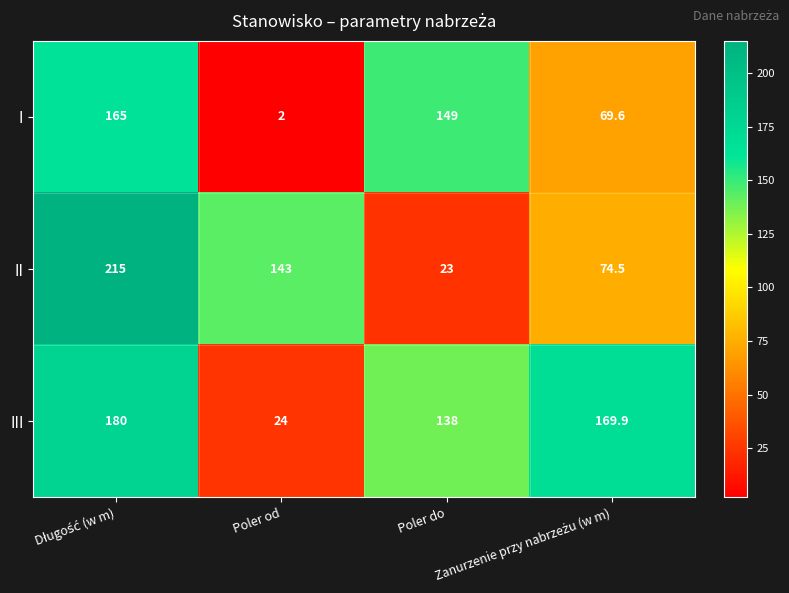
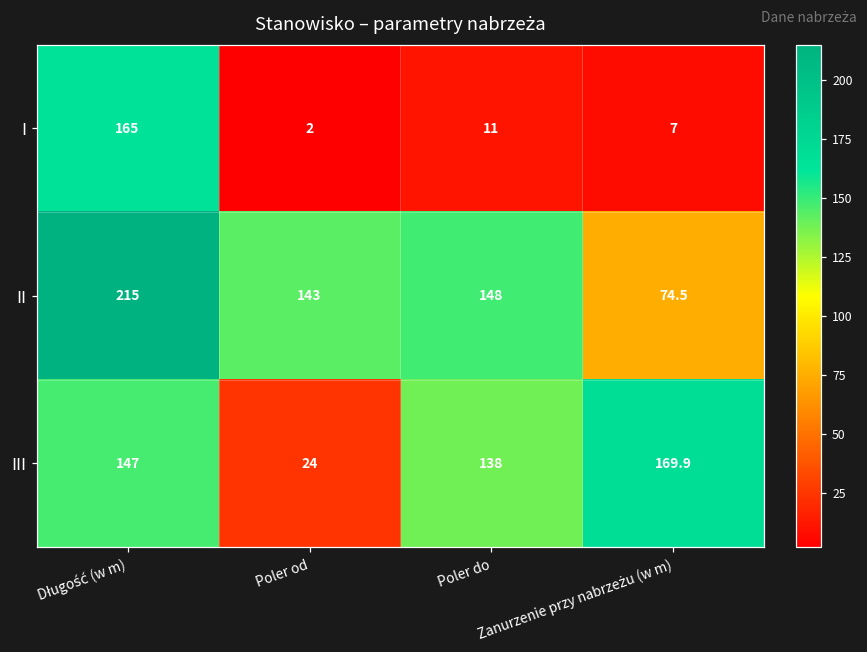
I, Poler do: 149 -> 11
I, Zanurzenie przy nabrzeżu (w m): 69.6 -> 7
II, Poler do: 23 -> 148
III, Długość (w m): 180 -> 147
